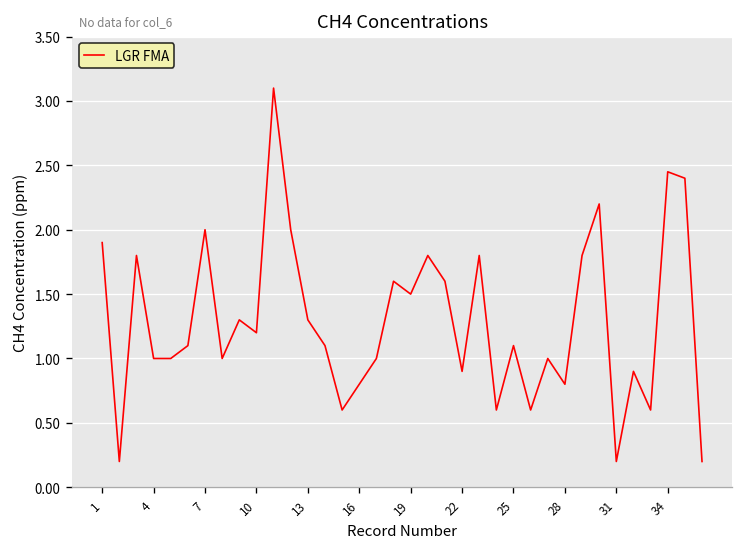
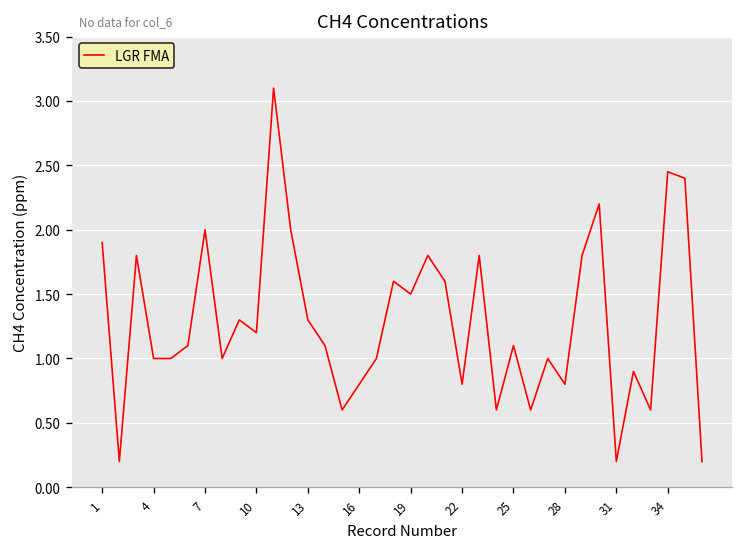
22: 0.9 -> 0.8
